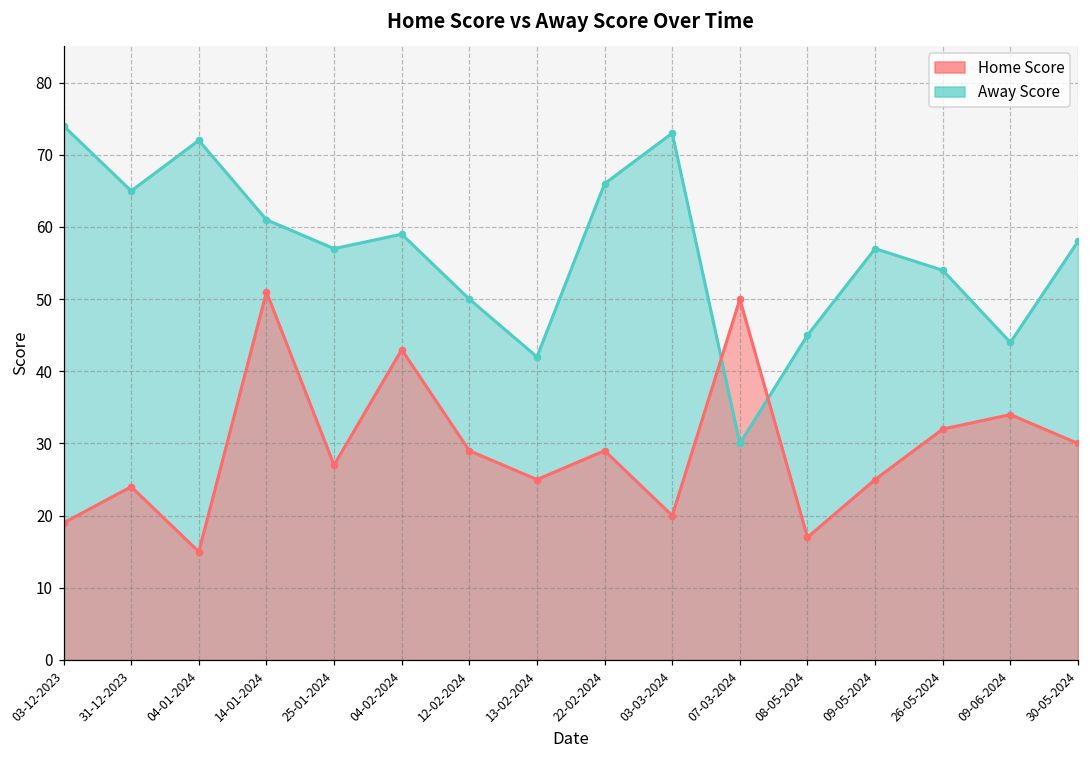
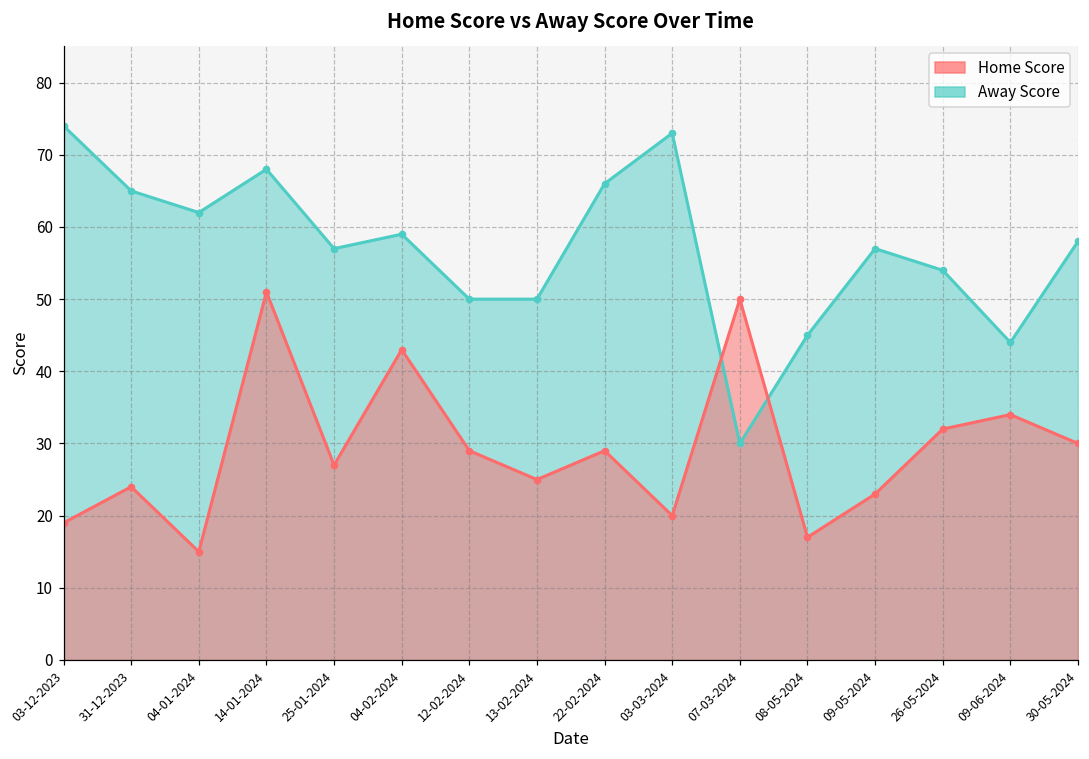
Away Score, 04-01-2024: 72 -> 62
Away Score, 14-01-2024: 61 -> 68
Away Score, 13-02-2024: 42 -> 50
Home Score, 09-05-2024: 25 -> 23
